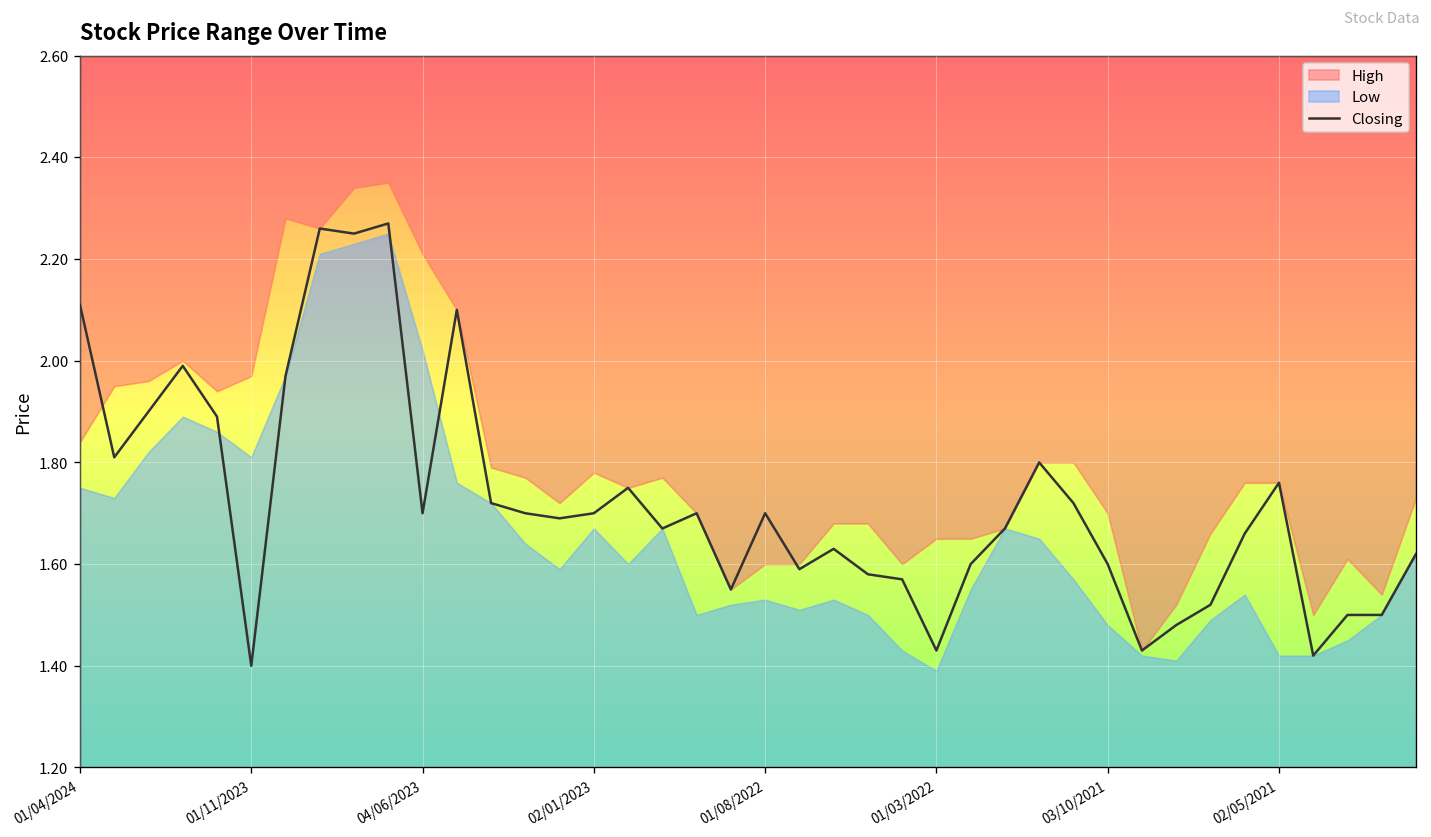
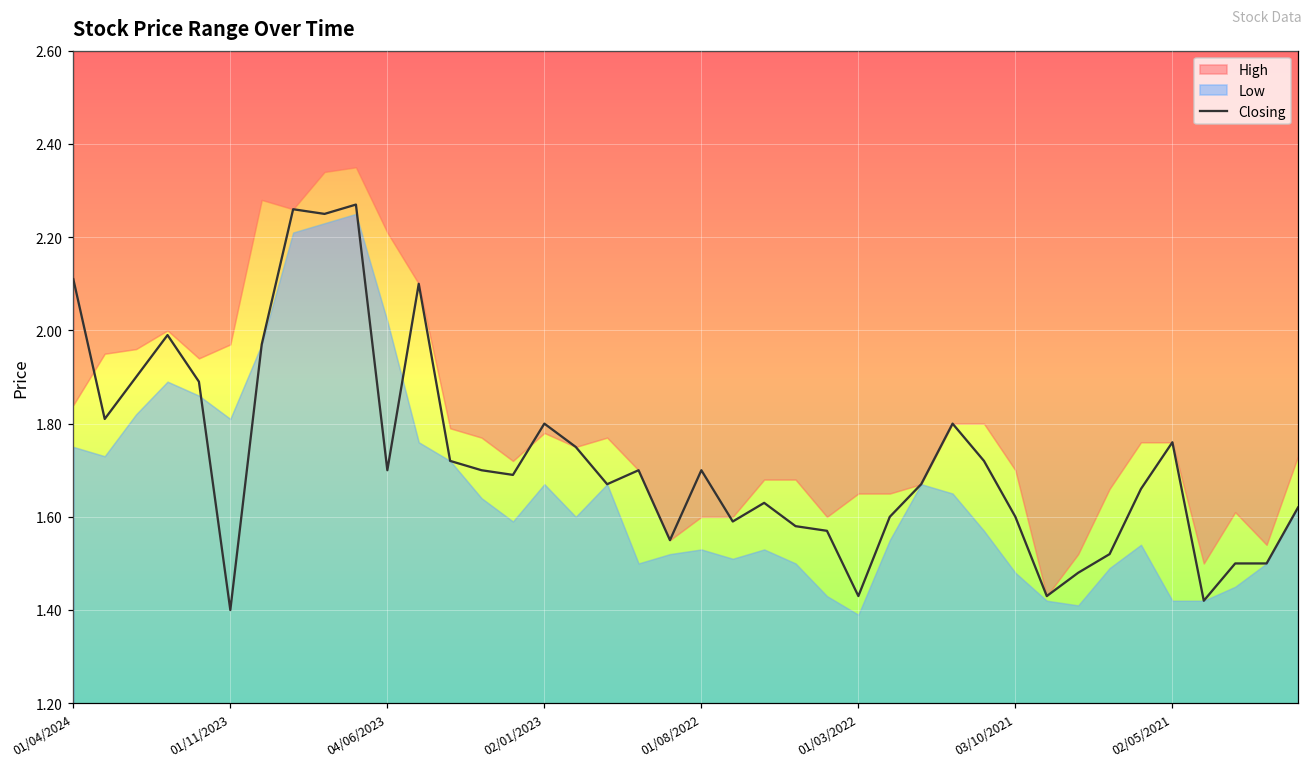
Closing, 02/01/2023: 1.7 -> 1.8
